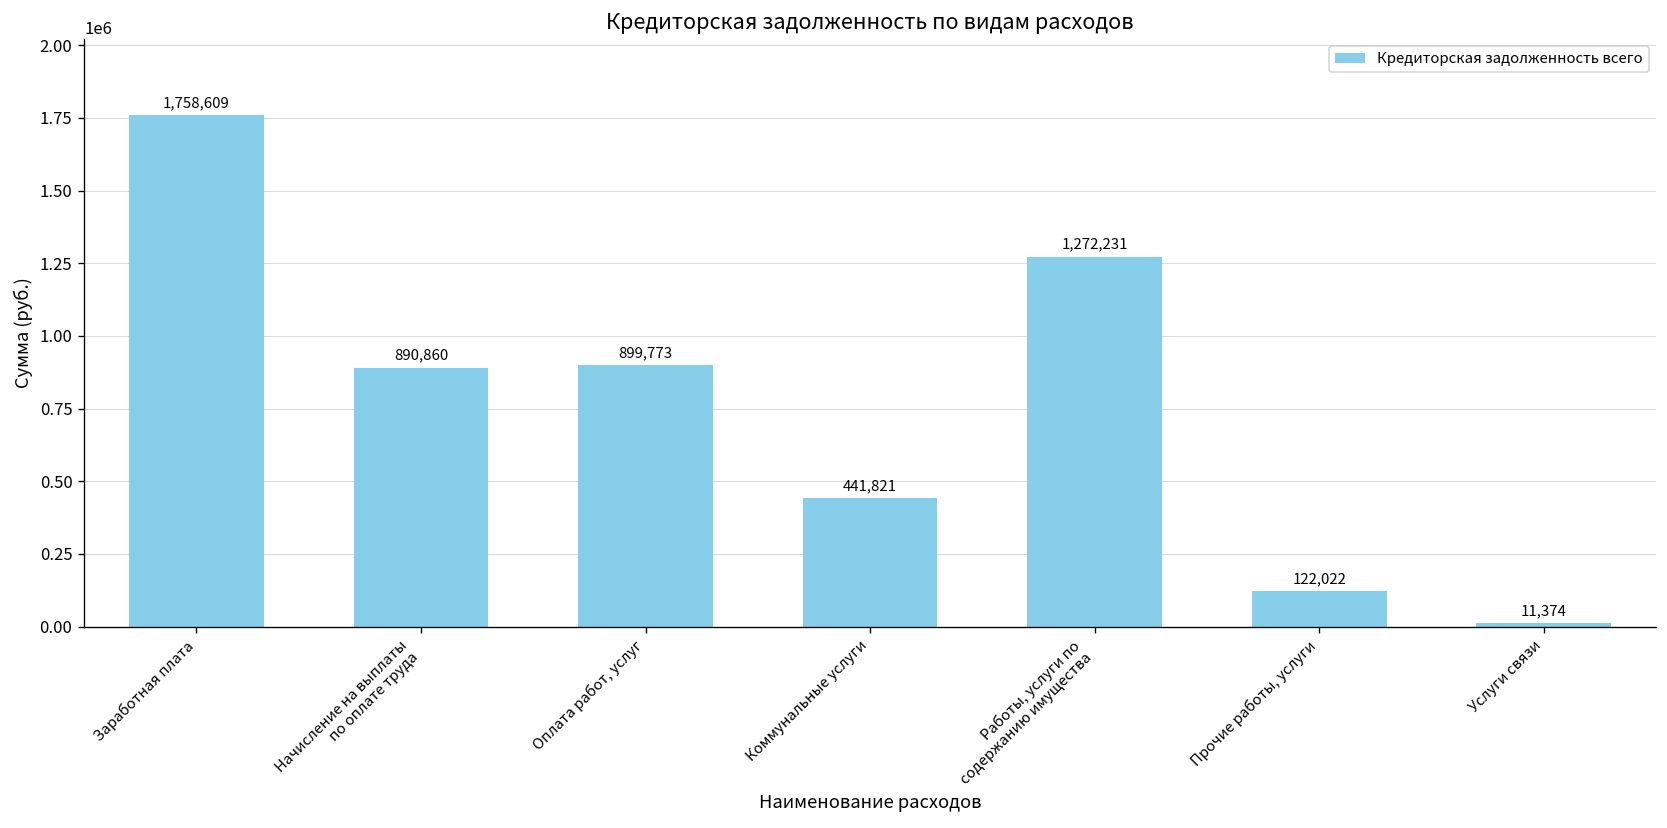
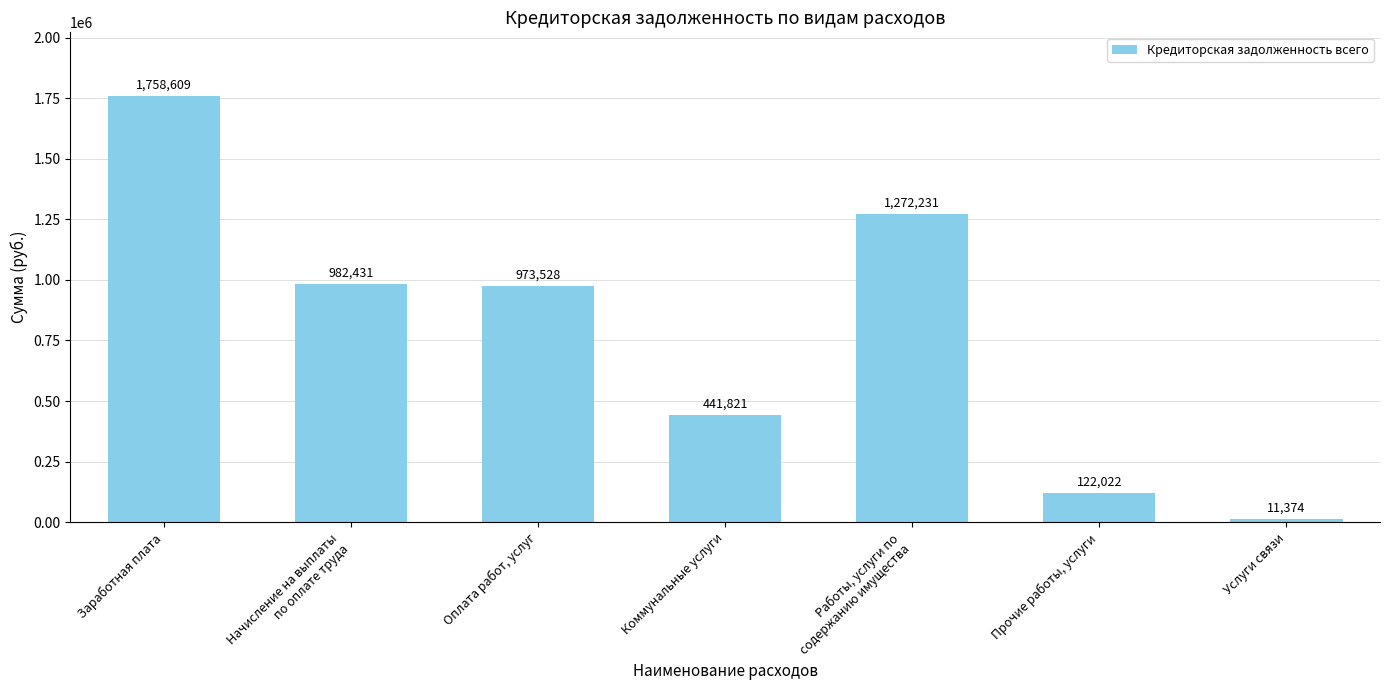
Начисление на выплаты по оплате труда: 890,860 -> 982,431
Оплата работ, услуг: 899,773 -> 973,528
